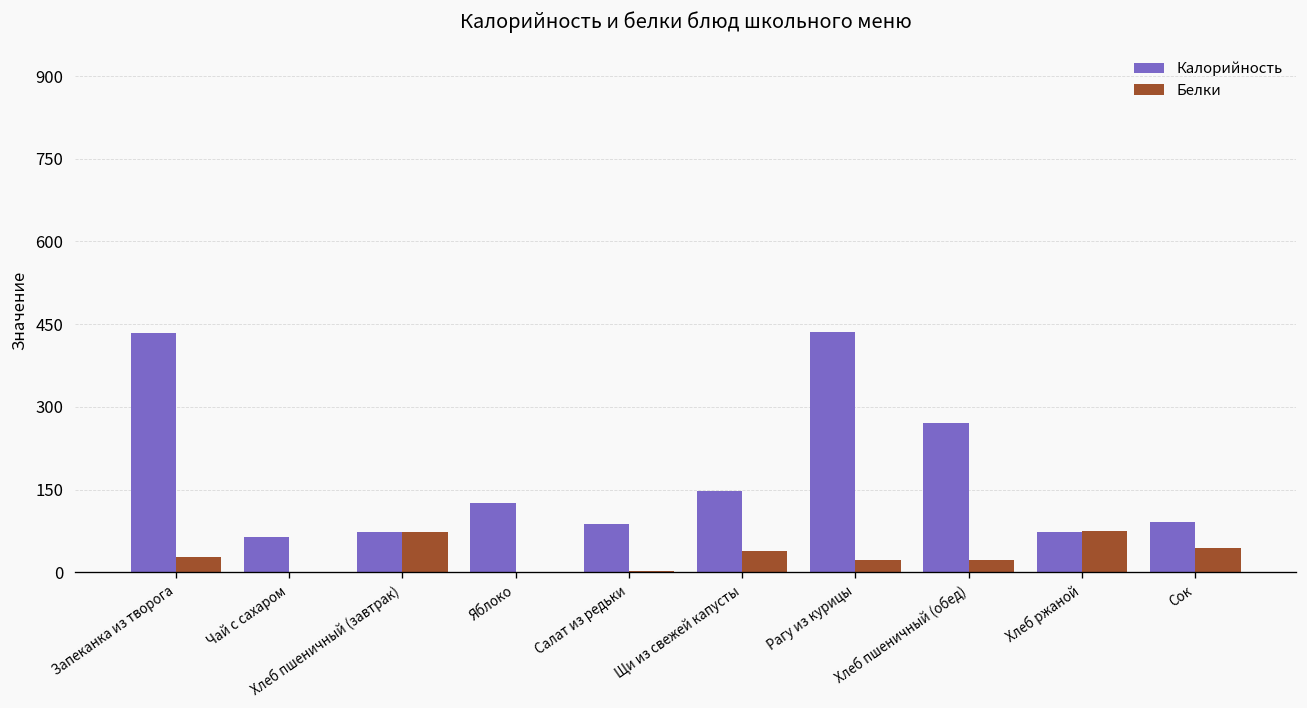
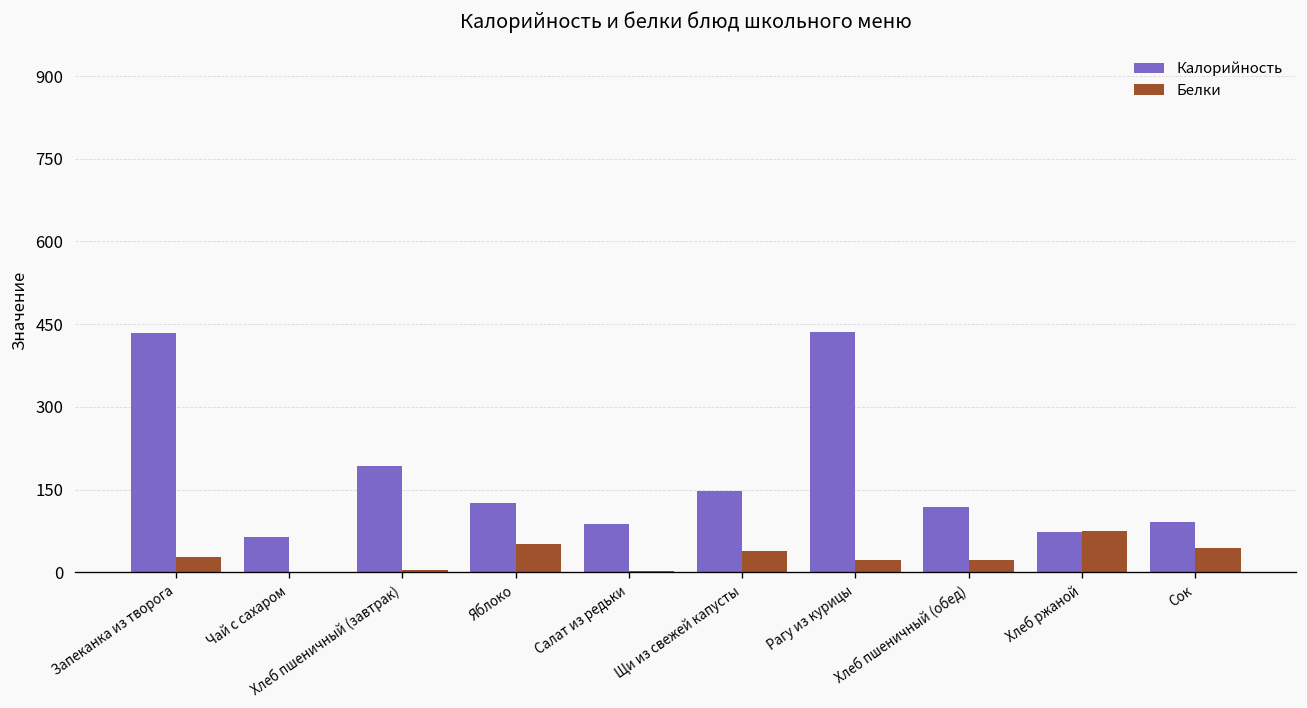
Калорийность, Хлеб пшеничный (завтрак): 70 -> 190
Белки, Хлеб пшеничный (завтрак): 70 -> 0
Белки, Яблоко: 0 -> 50
Калорийность, Хлеб пшеничный (обед): 270 -> 120
